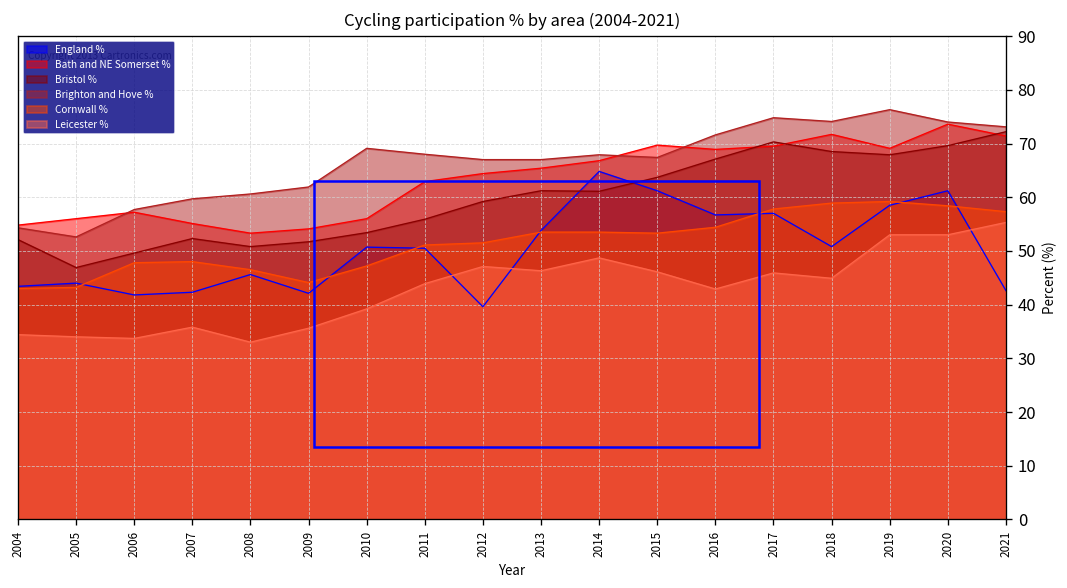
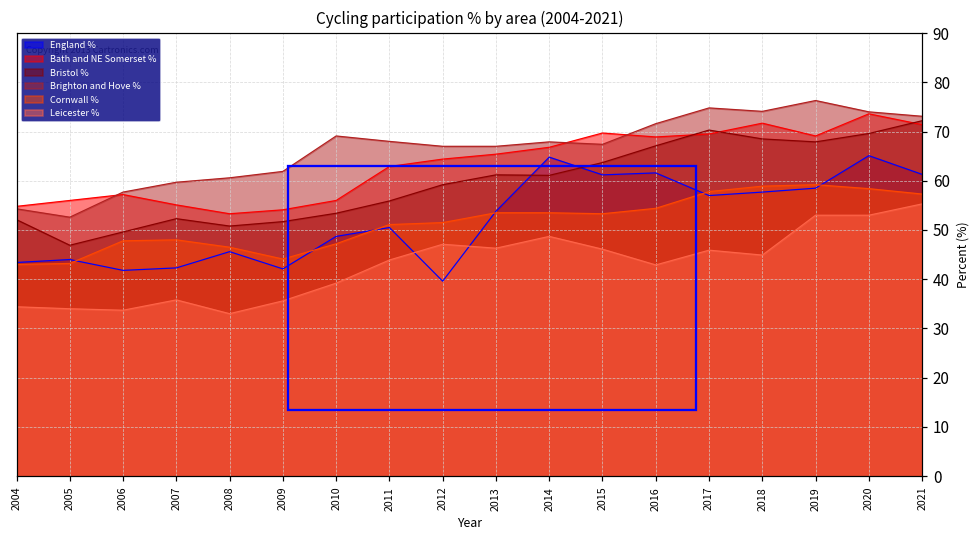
England %, 2010: 51 -> 49
England %, 2016: 57 -> 62
England %, 2018: 51 -> 58
England %, 2020: 61 -> 65
England %, 2021: 43 -> 61
